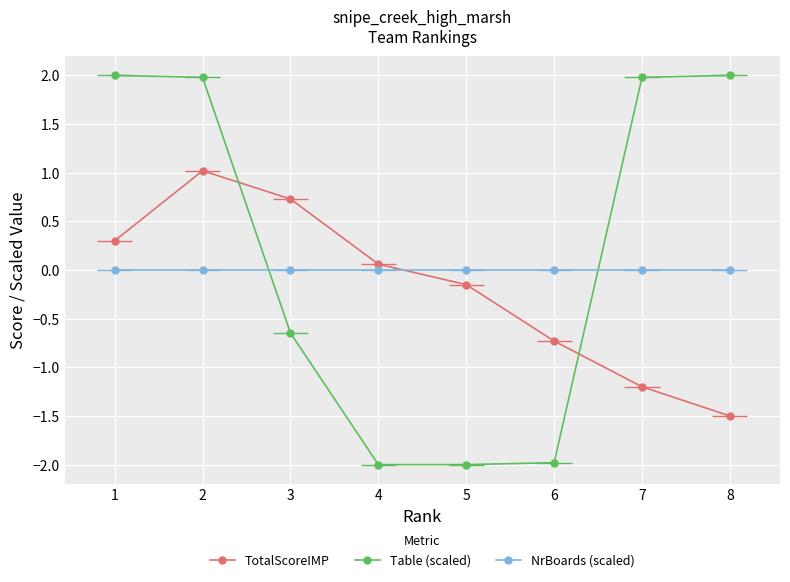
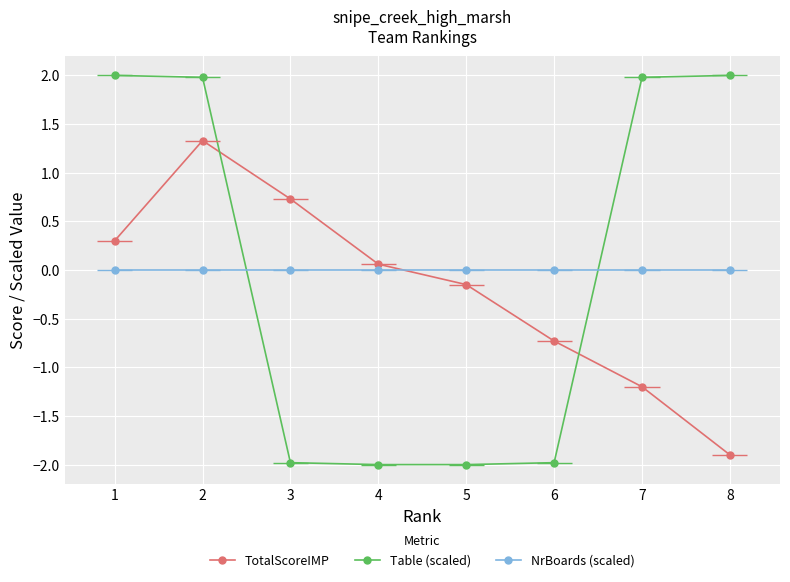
TotalScoreIMP, 2: 1.0 -> 1.3
Table (scaled), 3: -0.6 -> -2.0
TotalScoreIMP, 8: -1.5 -> -1.9
